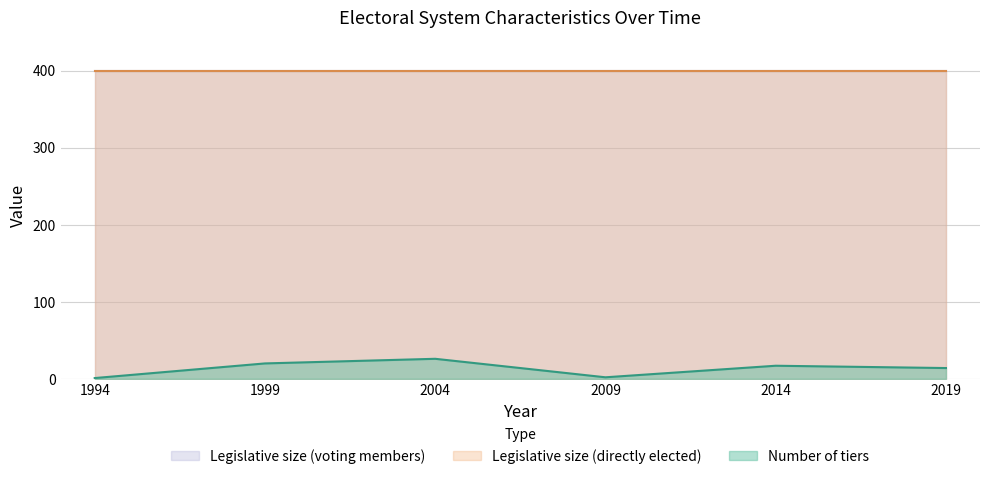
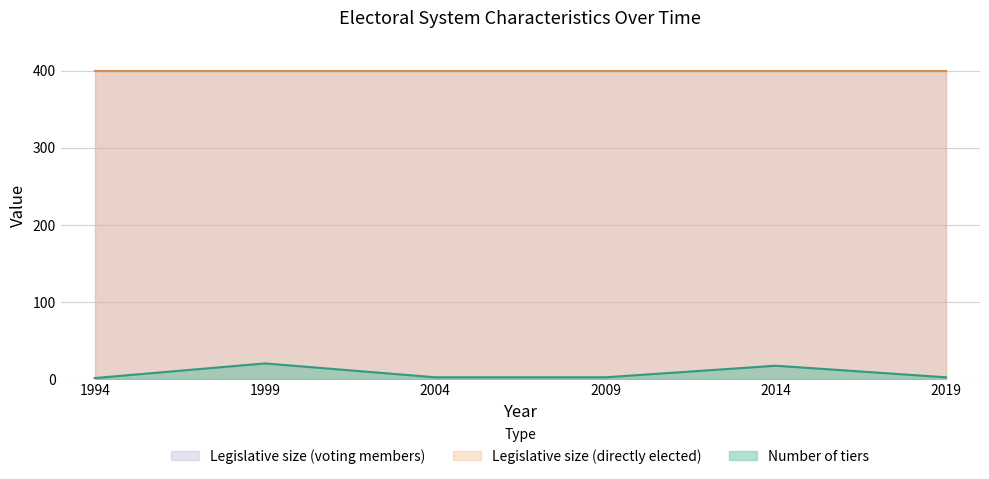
Number of tiers, 2004: 30 -> 0
Number of tiers, 2019: 10 -> 0
